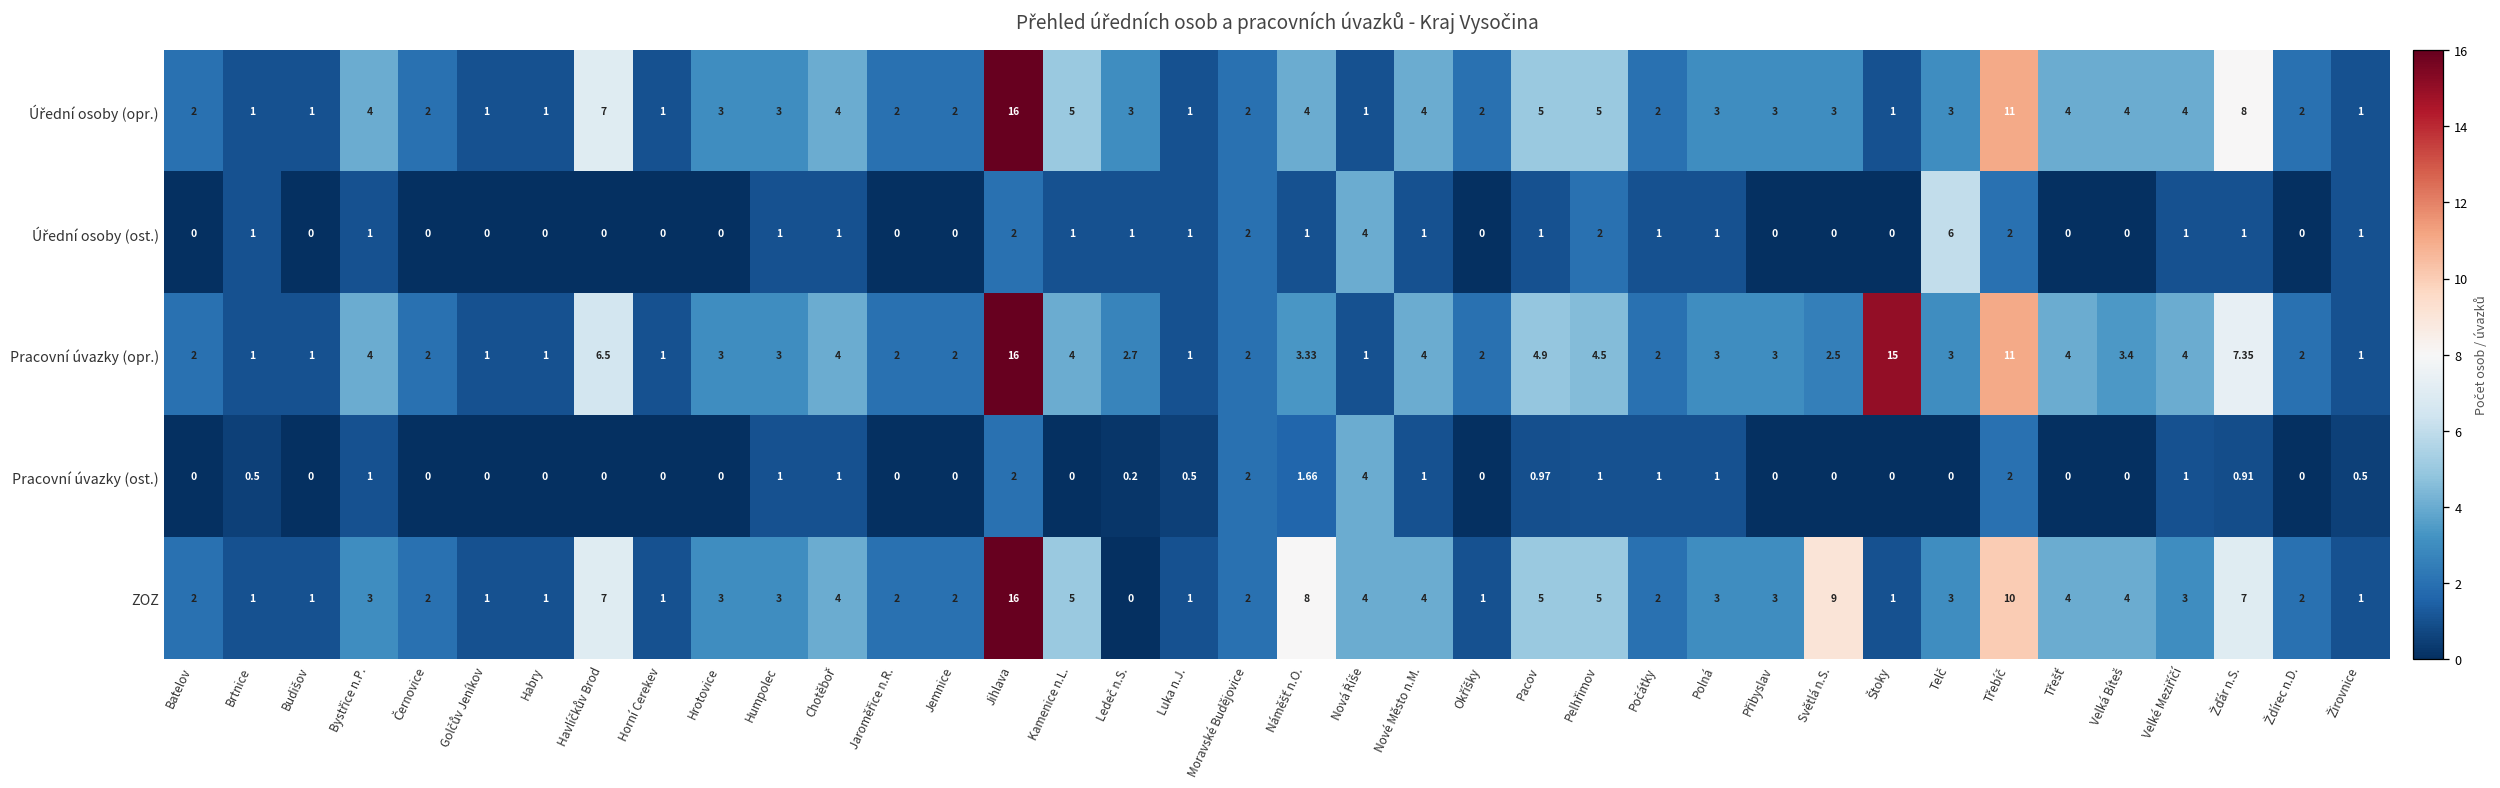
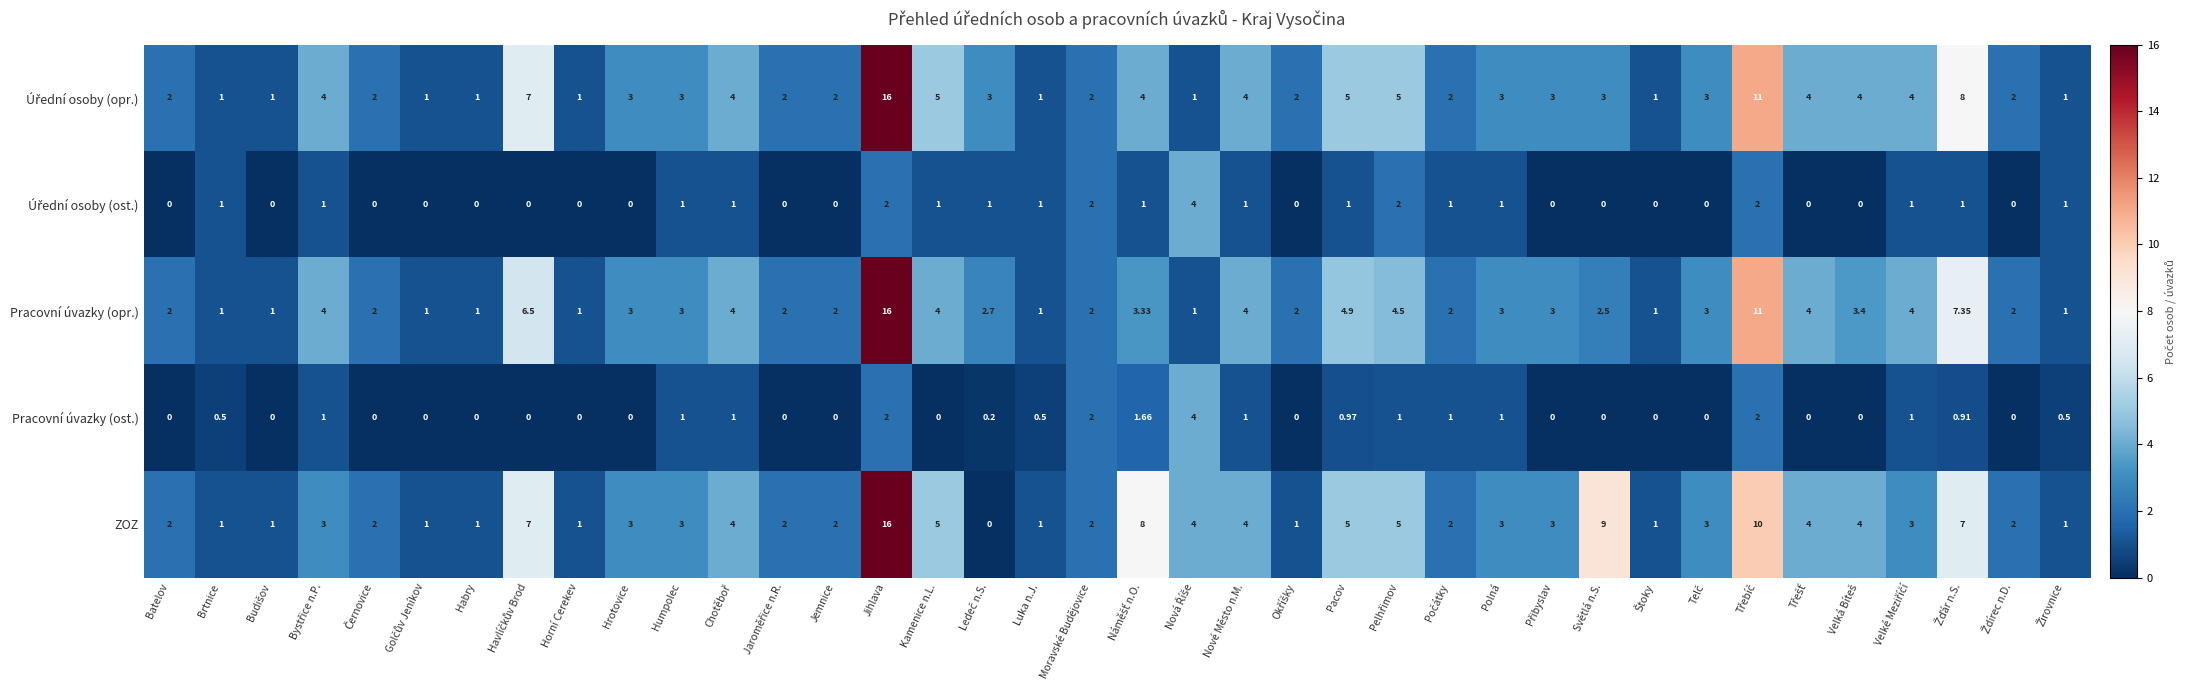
Úřední osoby (ost.), Telč: 6 -> 0
Pracovní úvazky (opr.), Štoky: 15 -> 1
